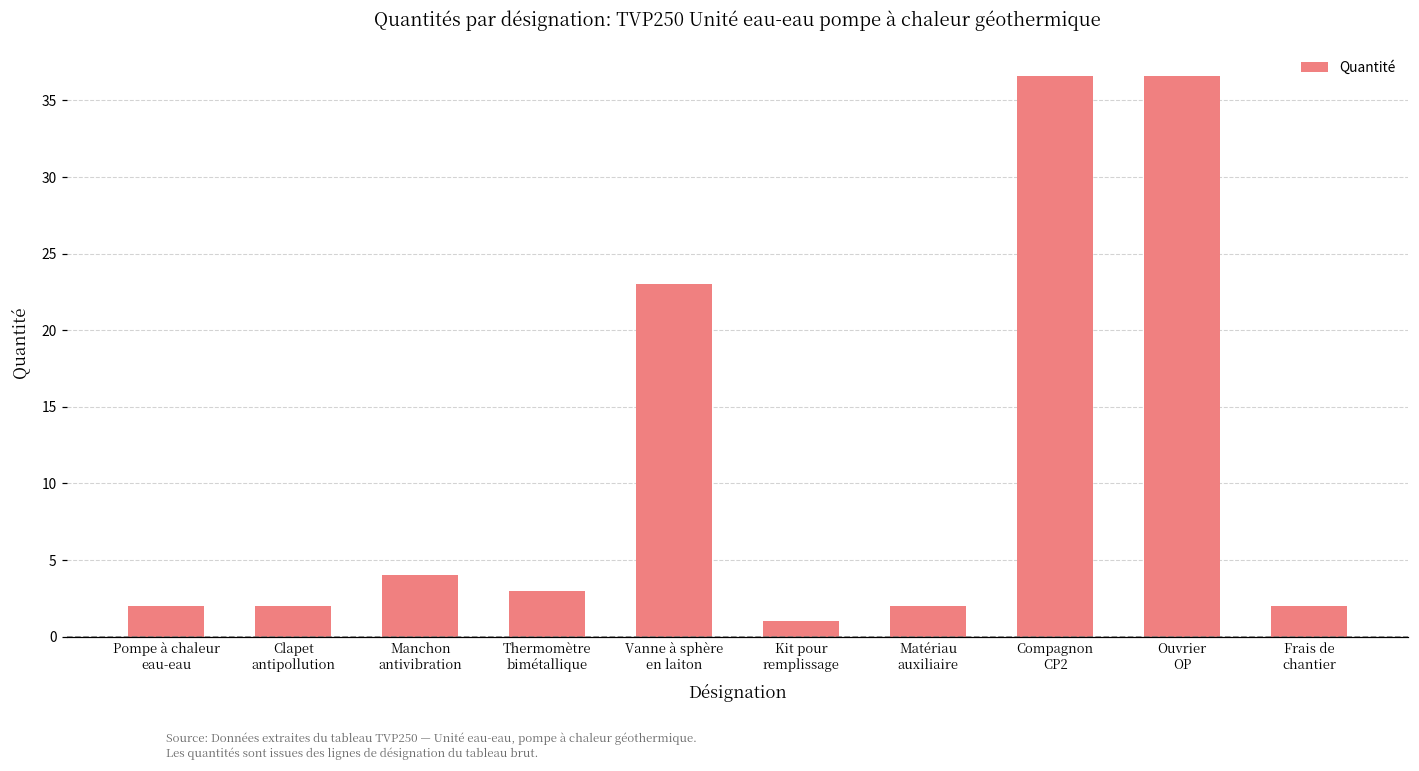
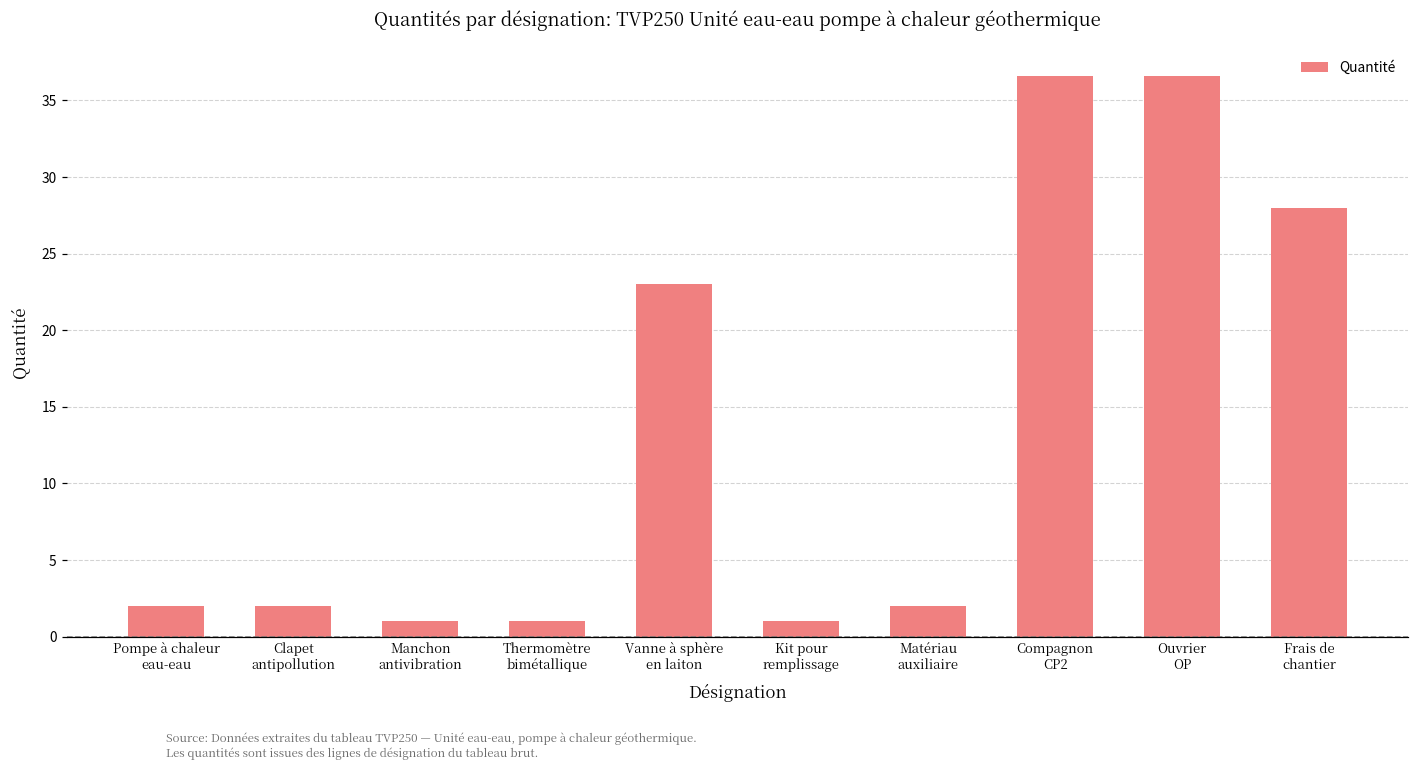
Manchon antivibration: 4 -> 1
Thermomètre bimétallique: 3 -> 1
Frais de chantier: 2 -> 28
